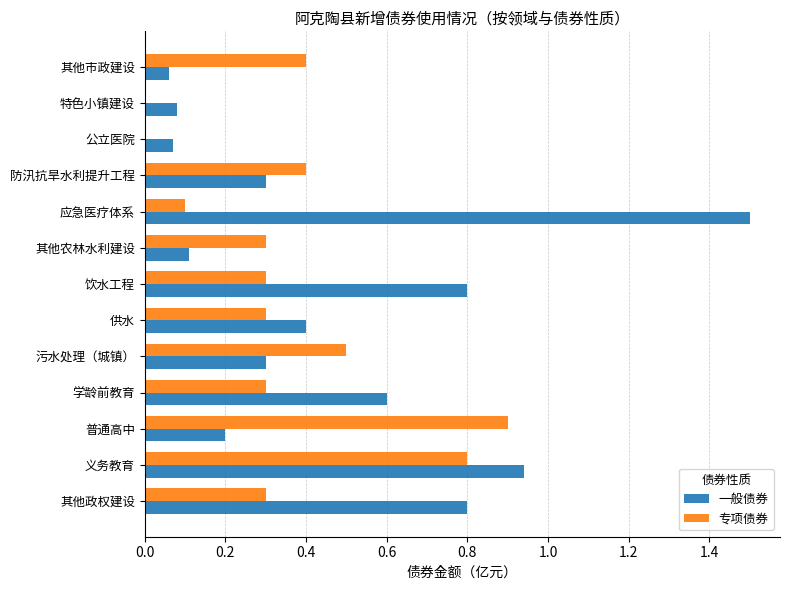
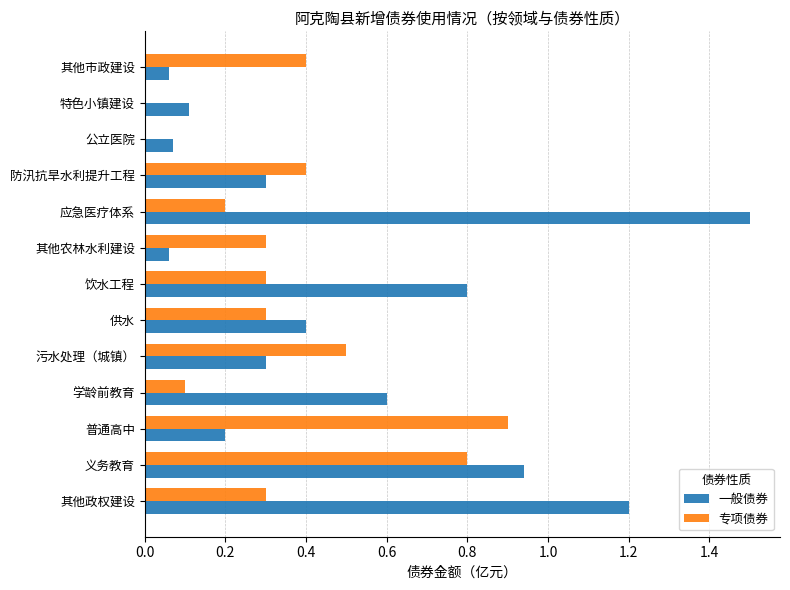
一般债券, 特色小镇建设: 0.08 -> 0.11
专项债券, 应急医疗体系: 0.1 -> 0.2
一般债券, 其他农林水利建设: 0.11 -> 0.06
专项债券, 学龄前教育: 0.3 -> 0.1
一般债券, 其他政权建设: 0.8 -> 1.2
